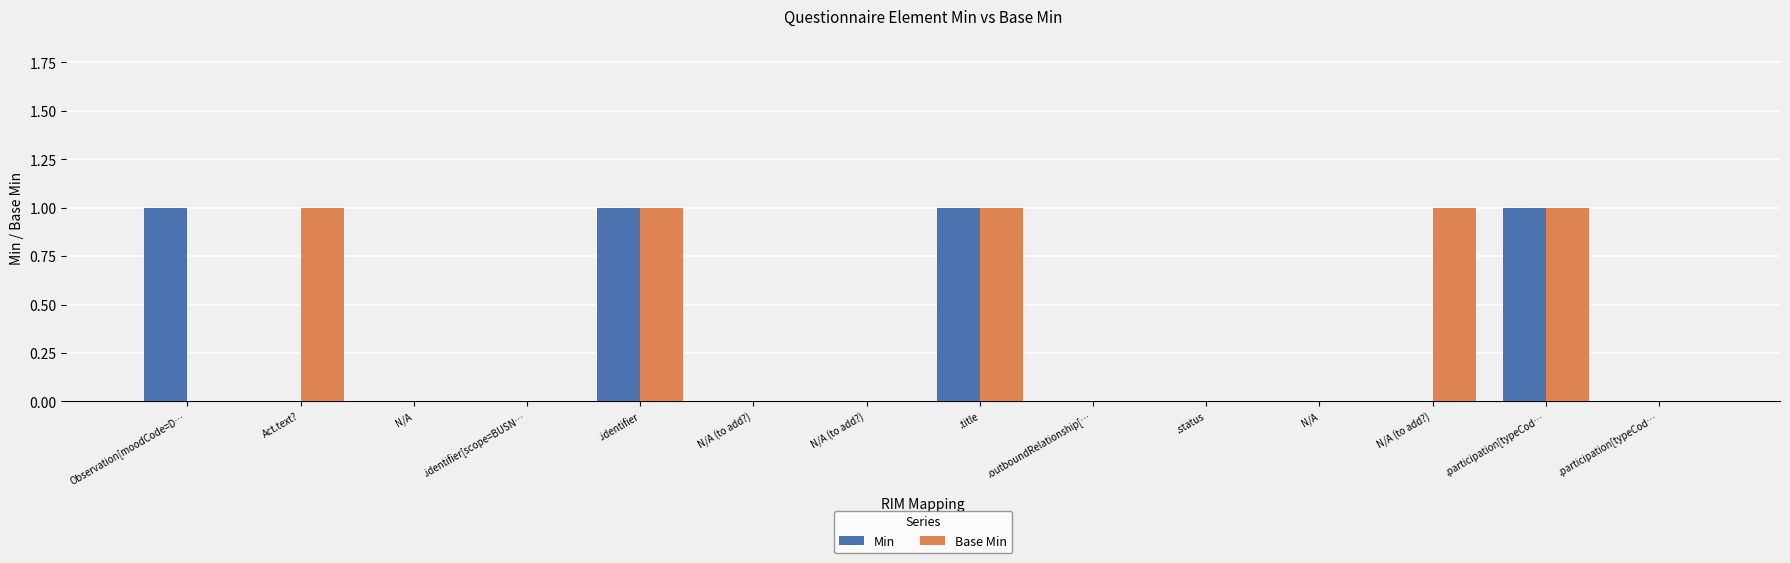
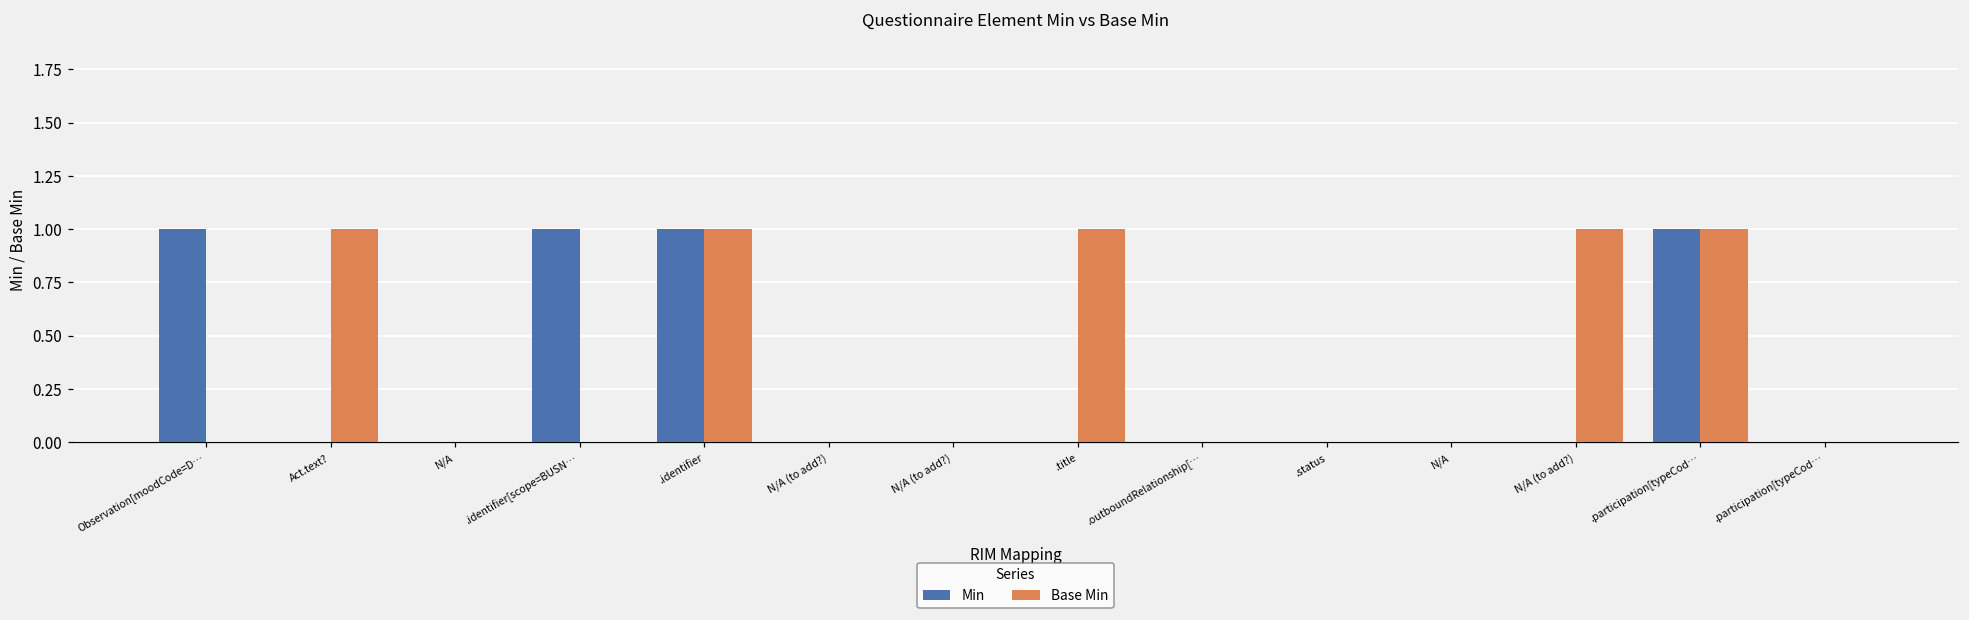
Min, .identifier[scope=BUSN…: 0 -> 1
Min, .title: 1 -> 0
